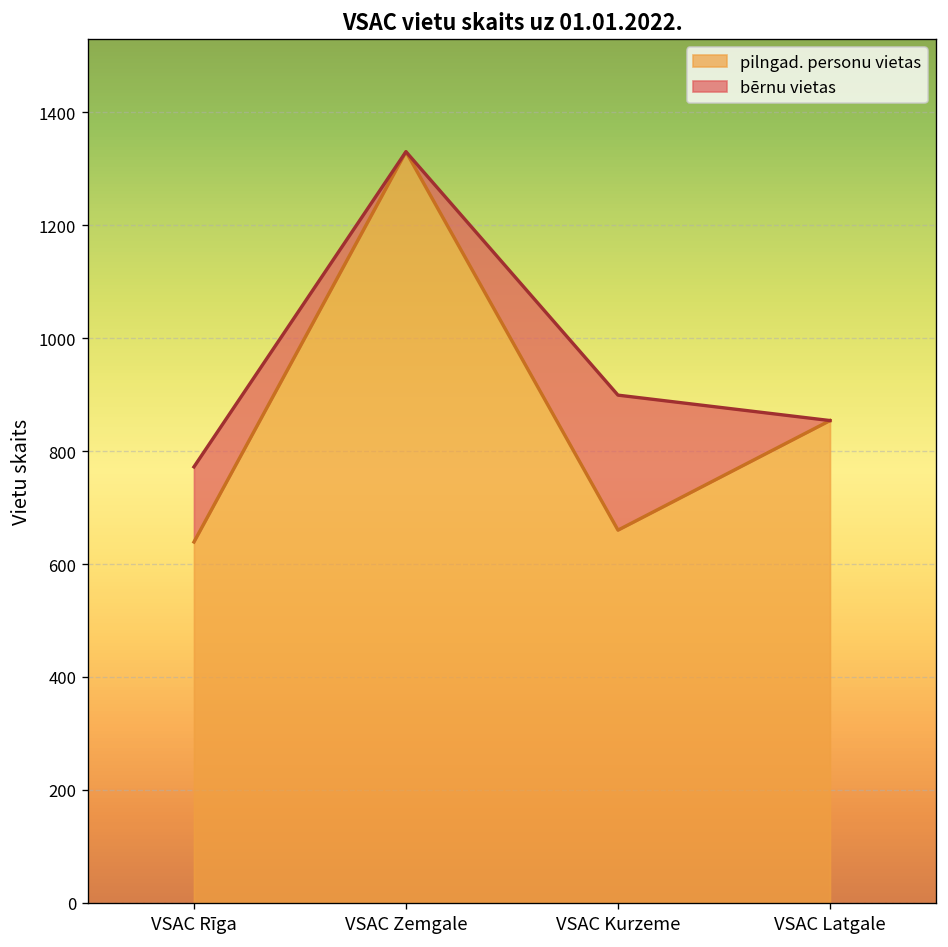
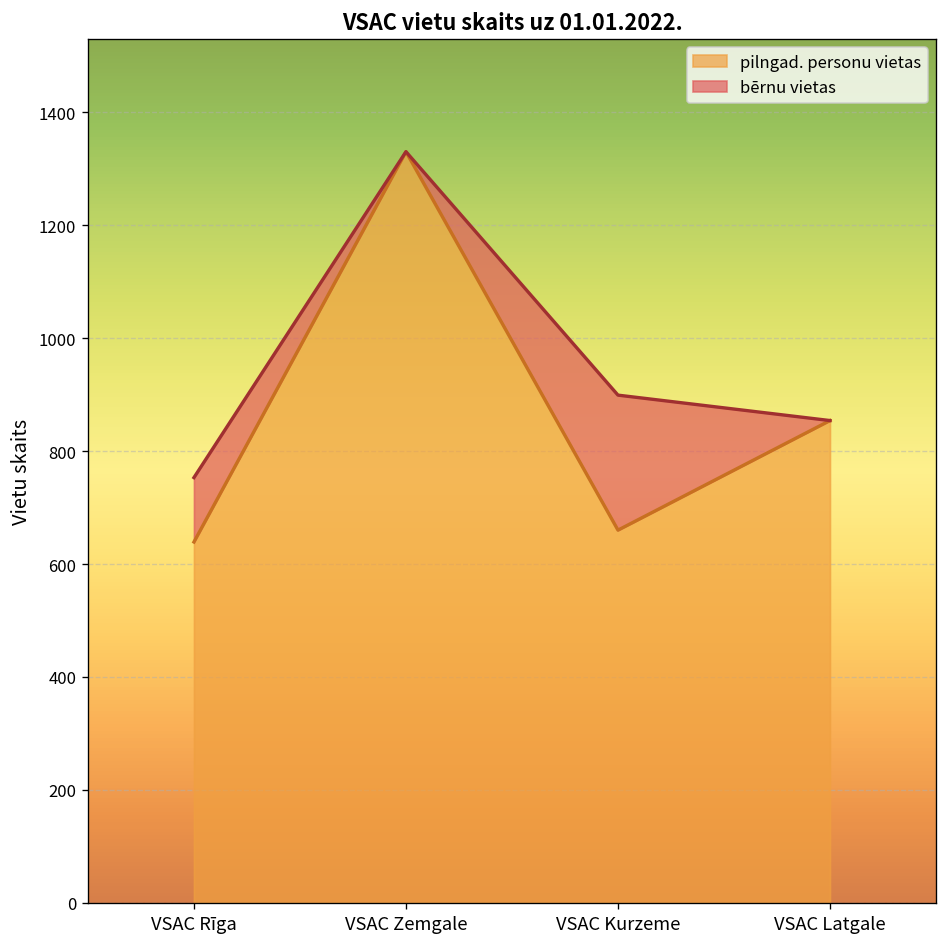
bērnu vietas, VSAC Rīga: 130 -> 110
